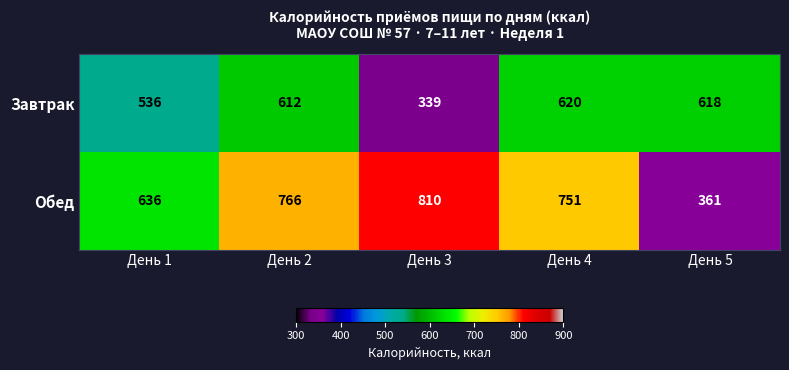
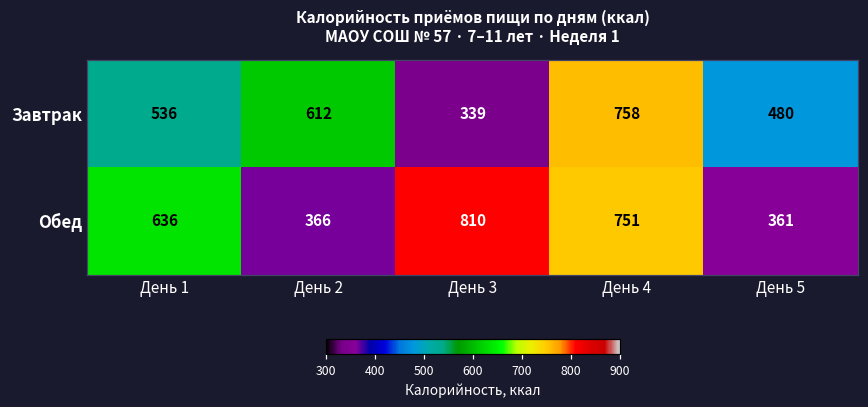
Завтрак, День 4: 620 -> 758
Завтрак, День 5: 618 -> 480
Обед, День 2: 766 -> 366
